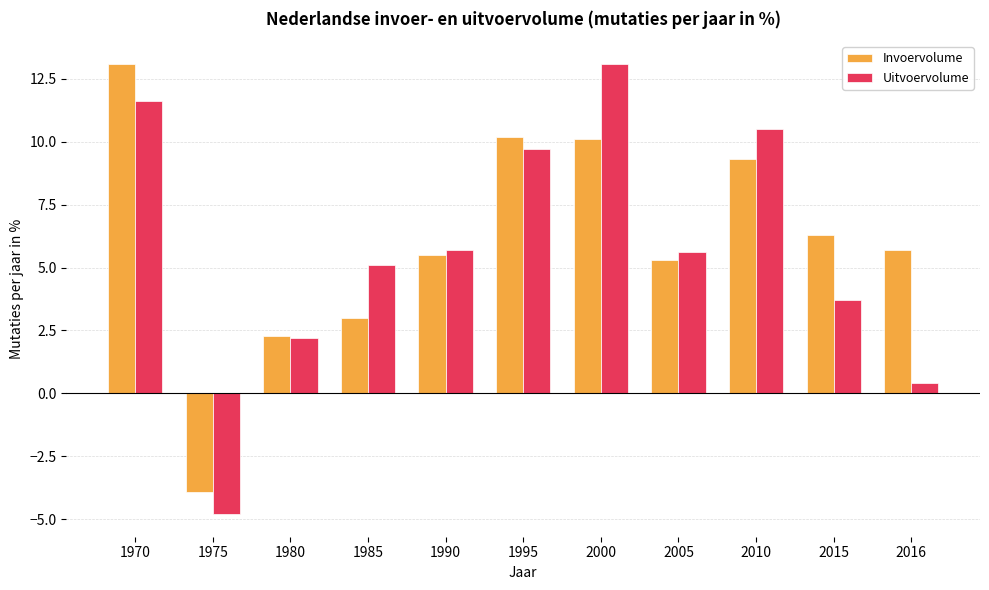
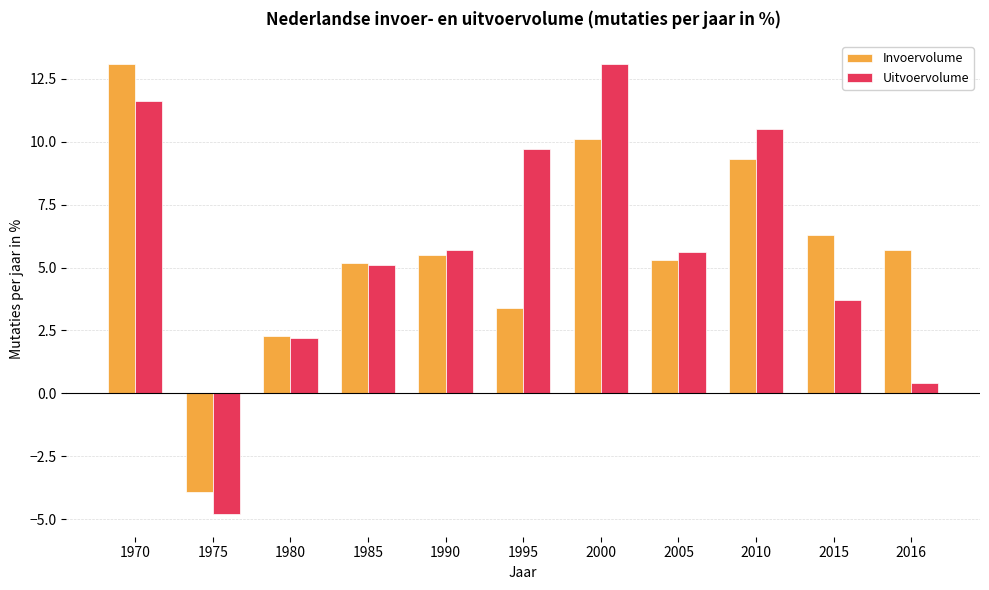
Invoervolume, 1985: 3.0 -> 5.2
Invoervolume, 1995: 10.2 -> 3.4
